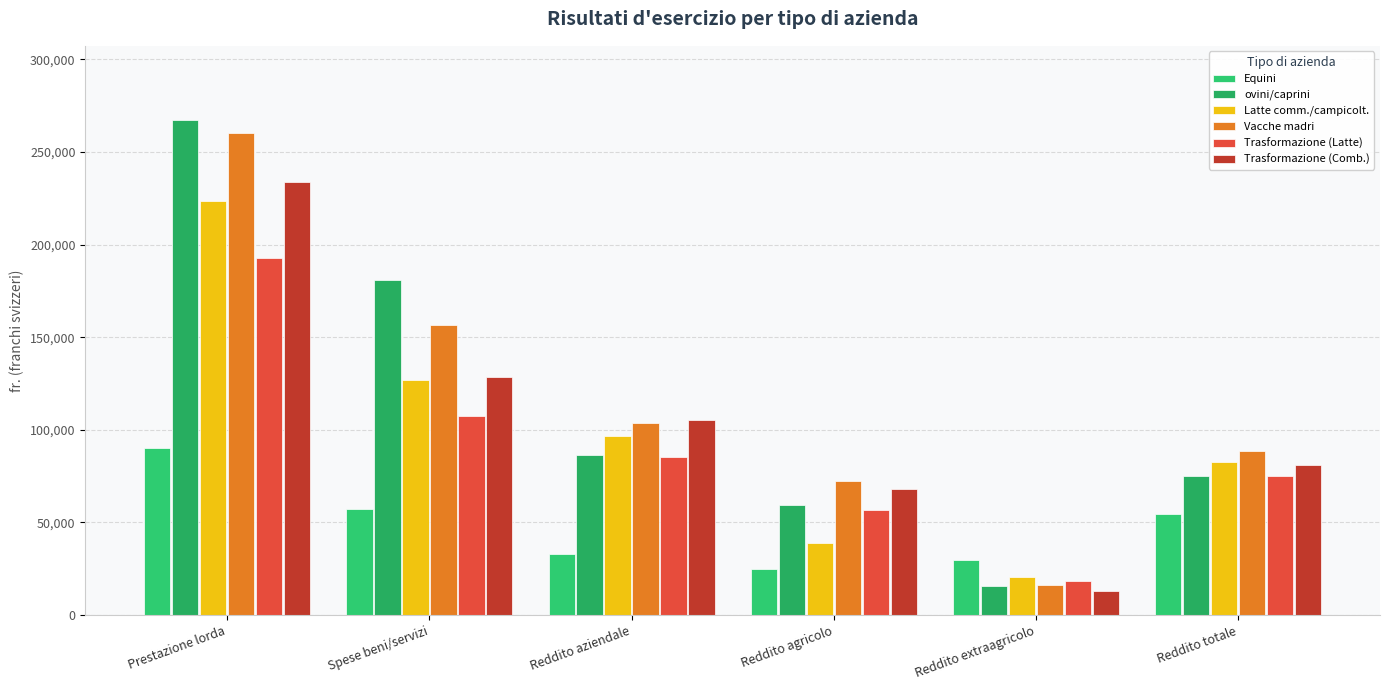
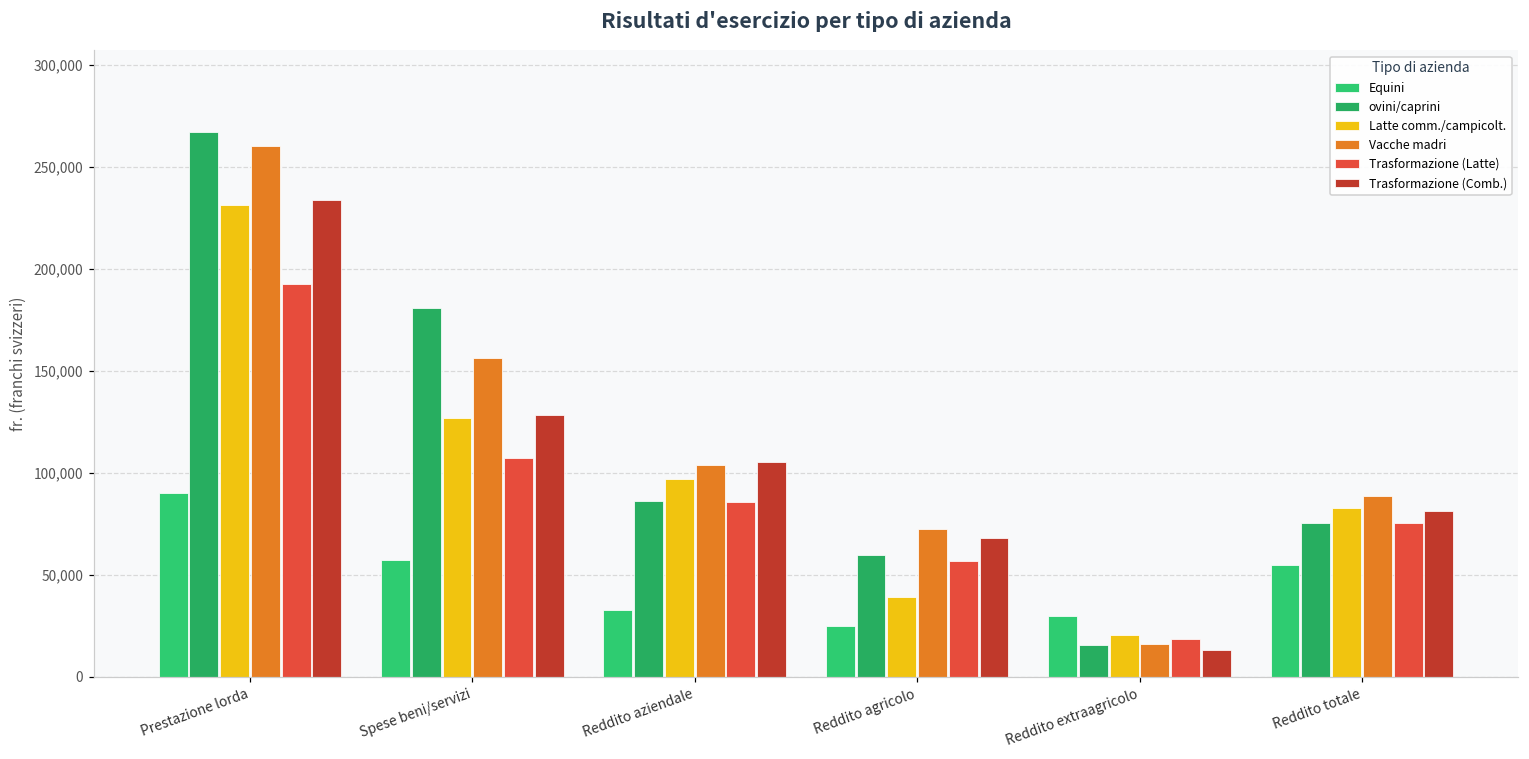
Latte comm./campicolt., Prestazione lorda: 224,000 -> 231,000
